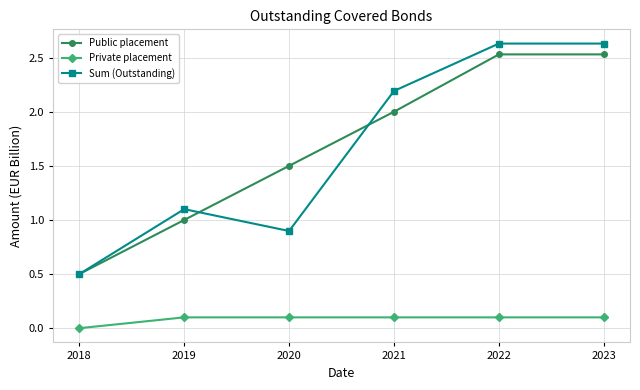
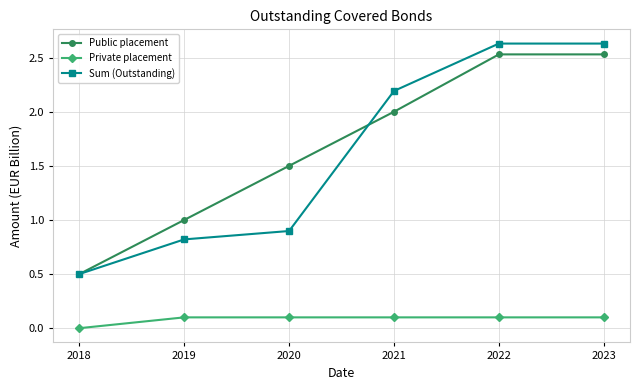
Sum (Outstanding), 2019: 1.10 -> 0.82
